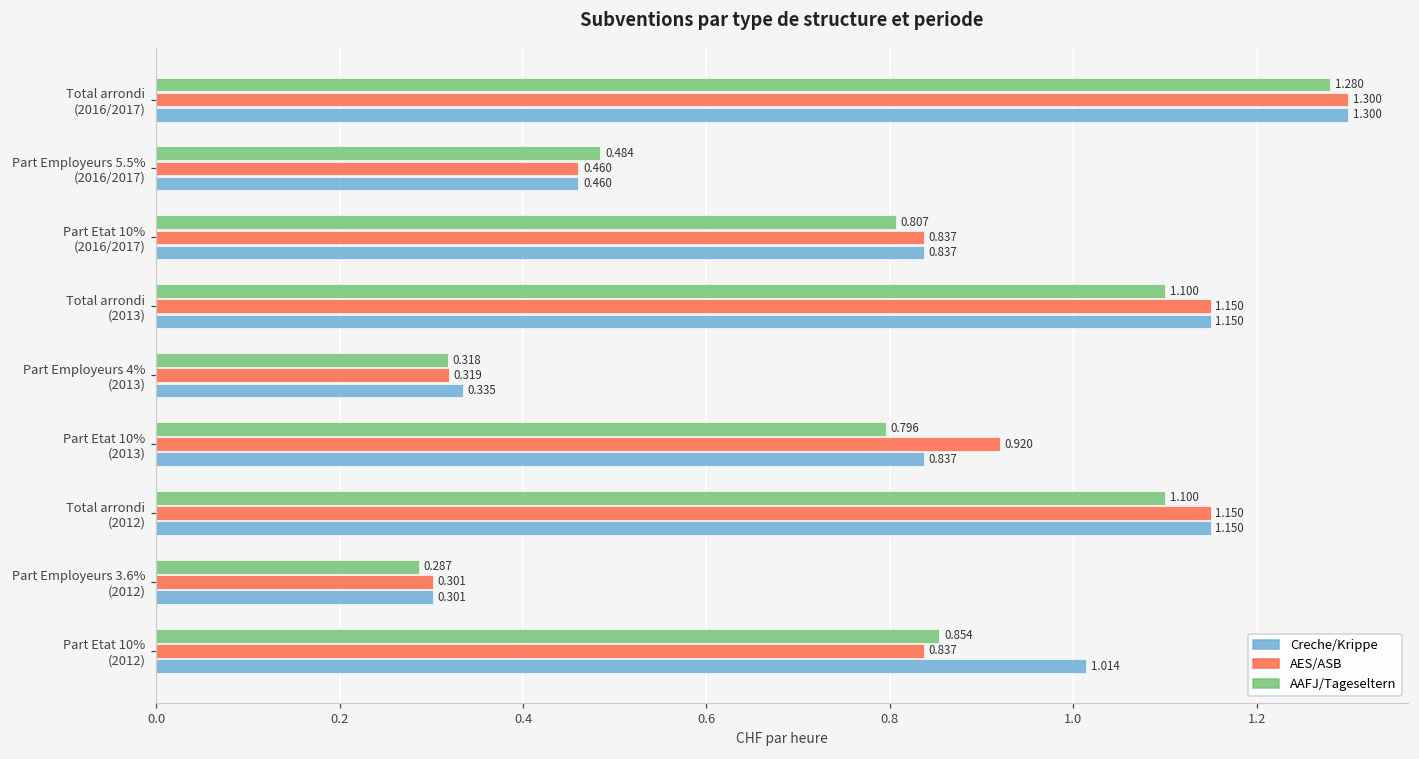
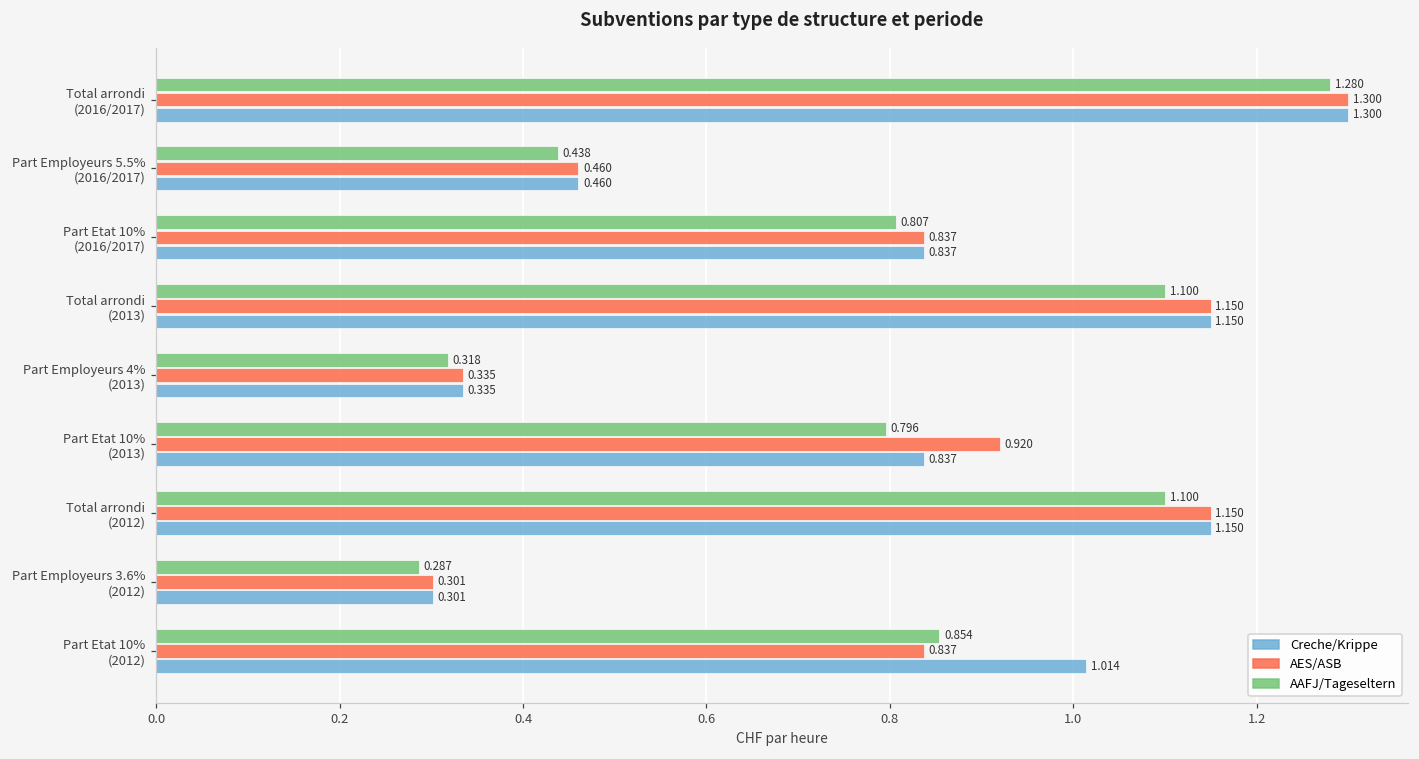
AAFJ/Tageseltern, Part Employeurs 5.5% (2016/2017): 0.484 -> 0.438
AES/ASB, Part Employeurs 4% (2013): 0.319 -> 0.335
